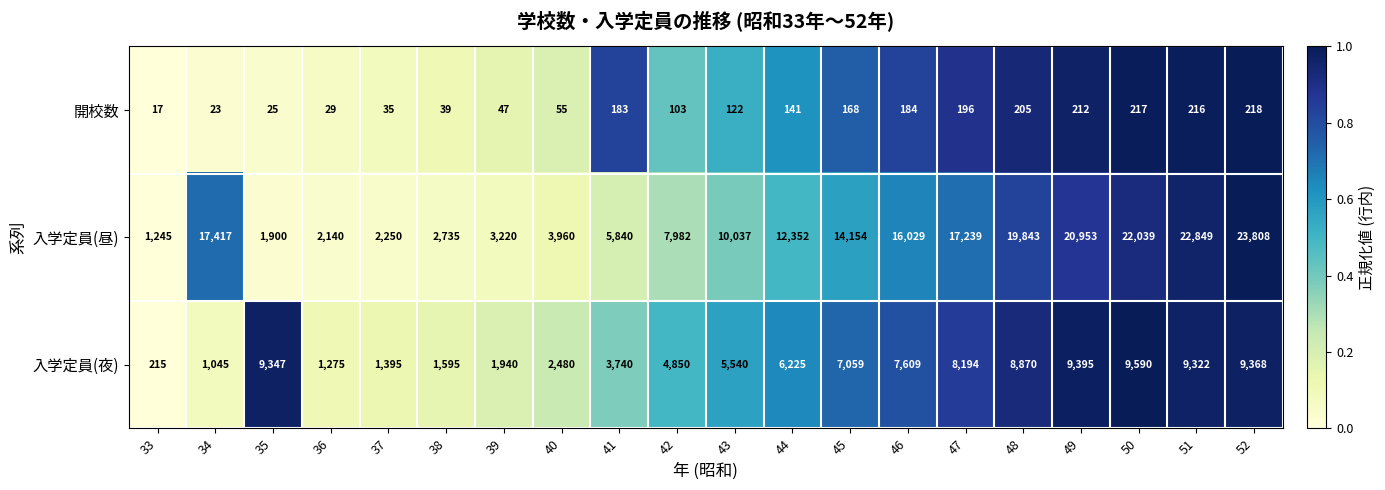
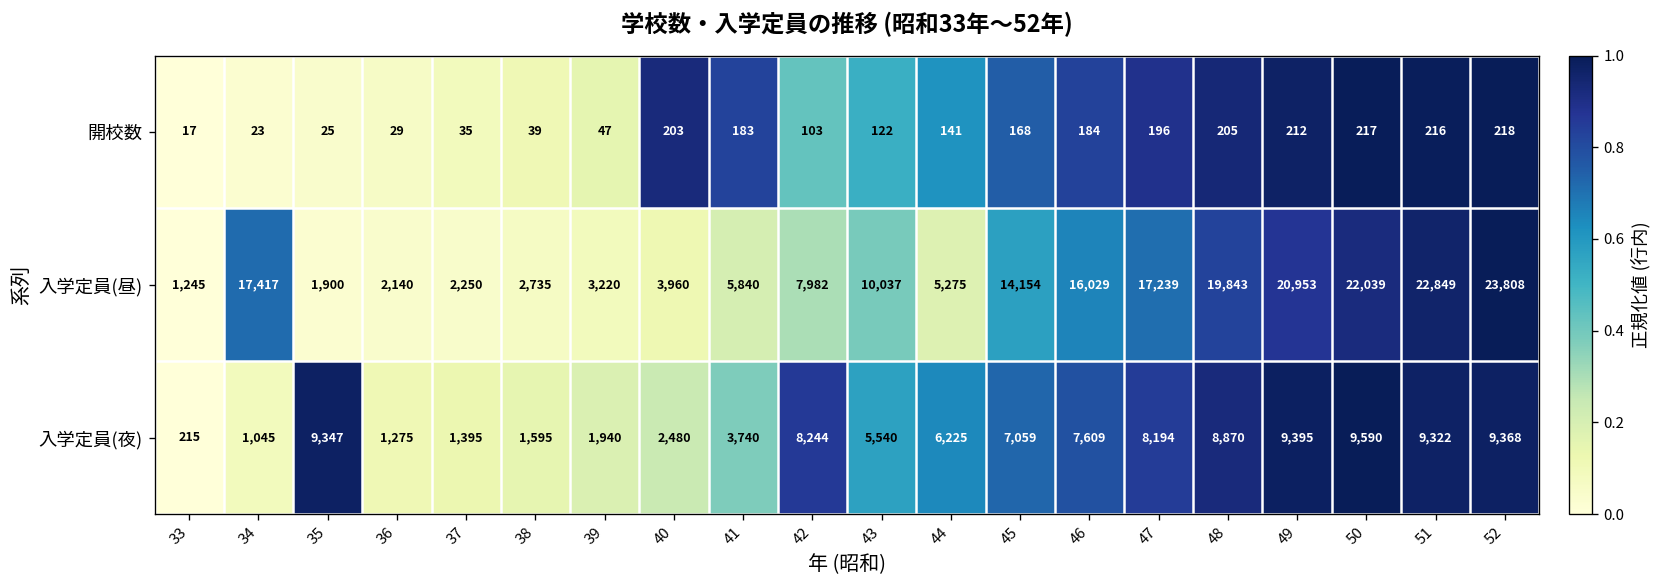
開校数, 40: 55 -> 203
入学定員(昼), 44: 12,352 -> 5,275
入学定員(夜), 42: 4,850 -> 8,244
